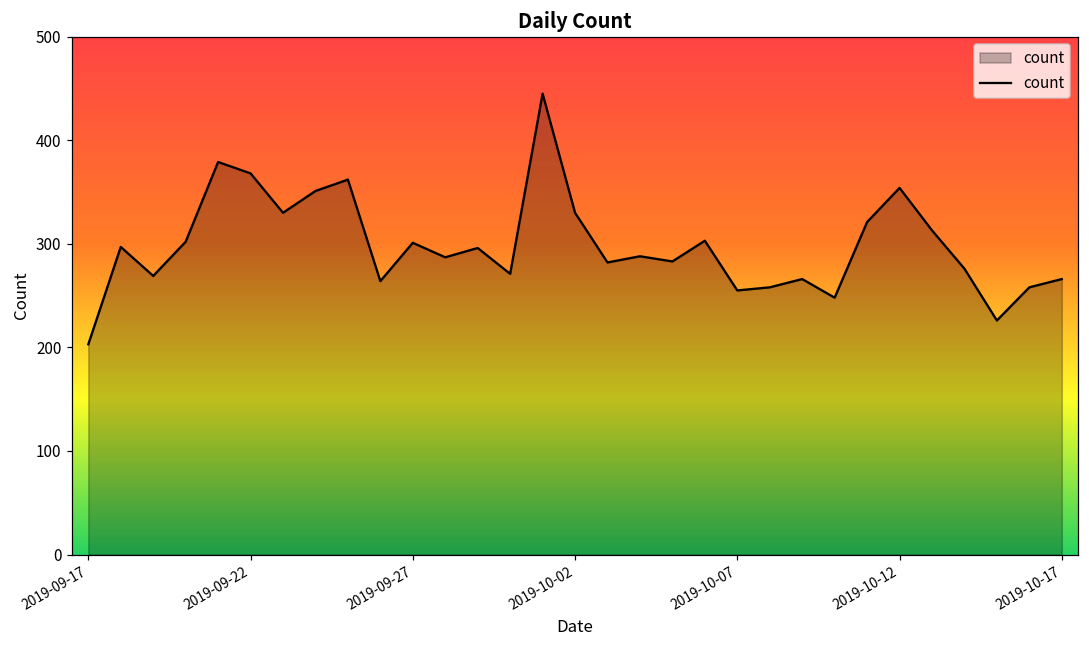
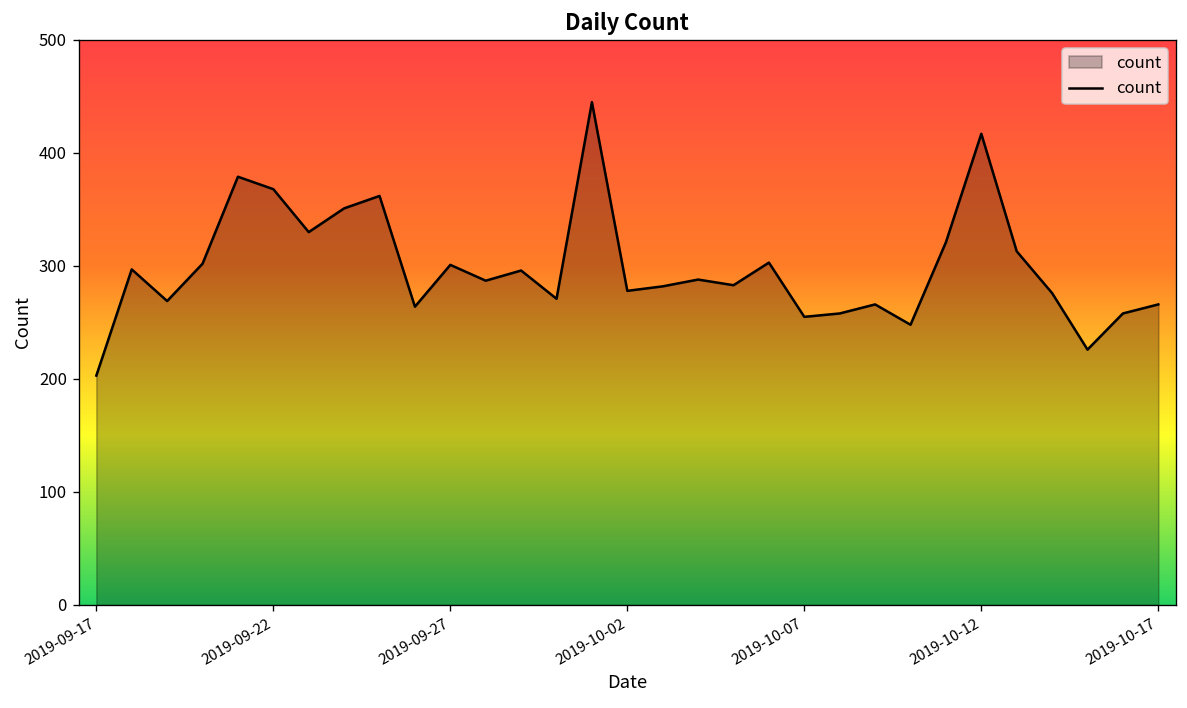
2019-10-02: 330 -> 280
2019-10-12: 350 -> 420
